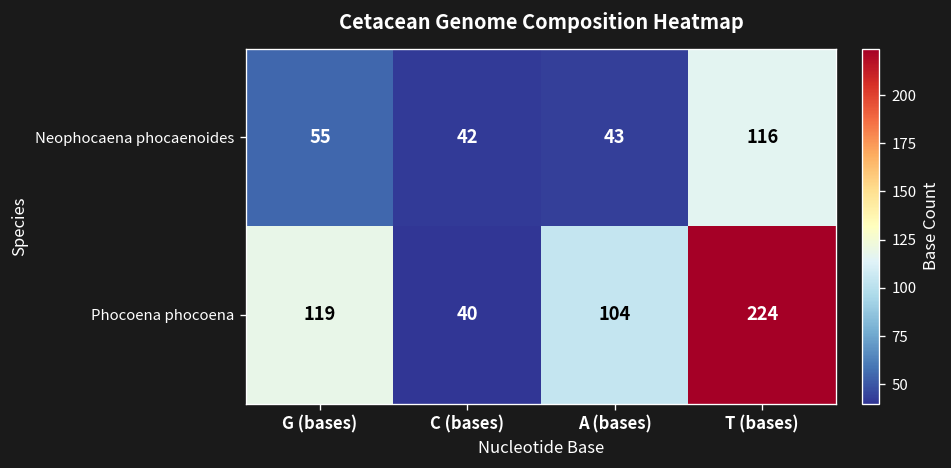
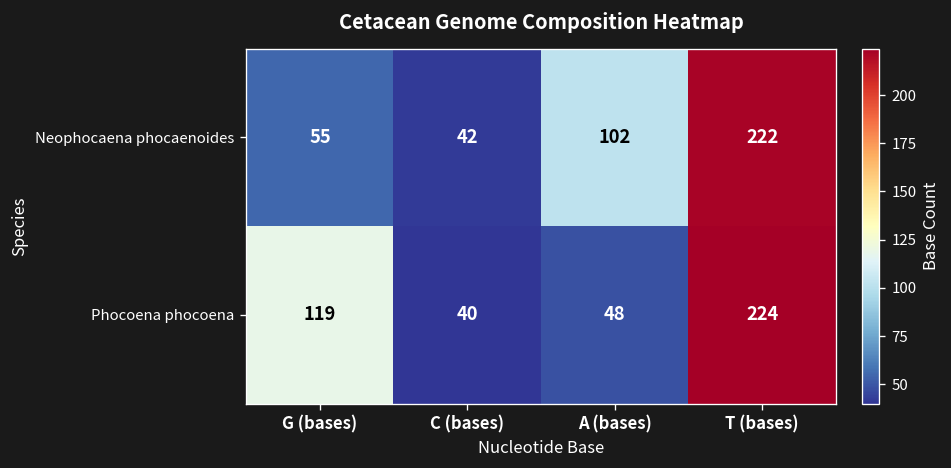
Neophocaena phocaenoides, A (bases): 43 -> 102
Neophocaena phocaenoides, T (bases): 116 -> 222
Phocoena phocoena, A (bases): 104 -> 48
